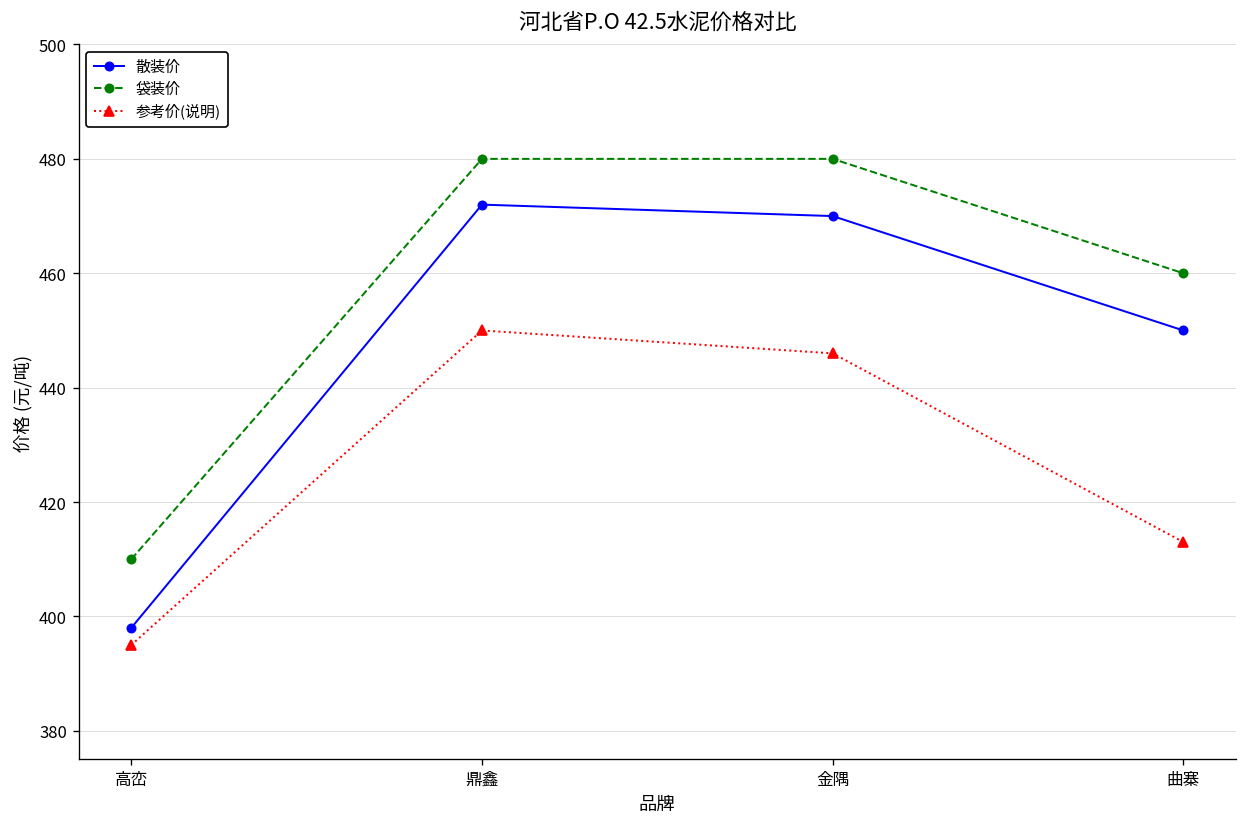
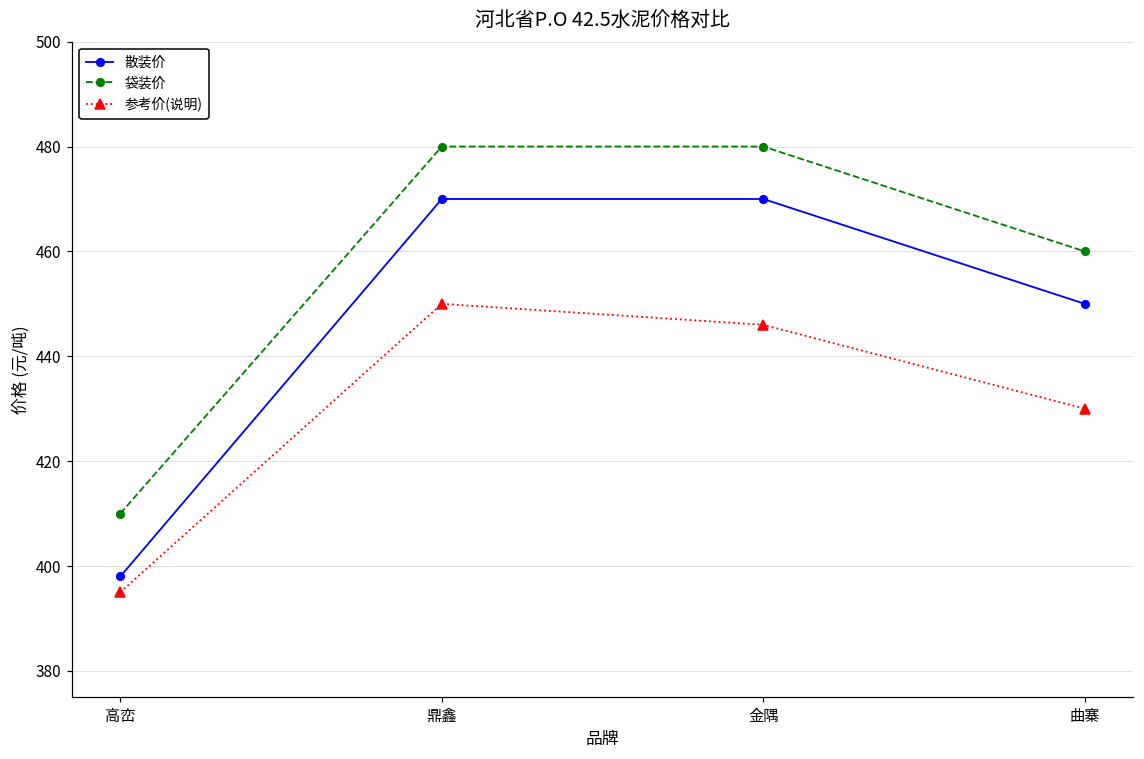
散装价, 鼎鑫: 472 -> 470
参考价(说明), 曲寨: 413 -> 430
